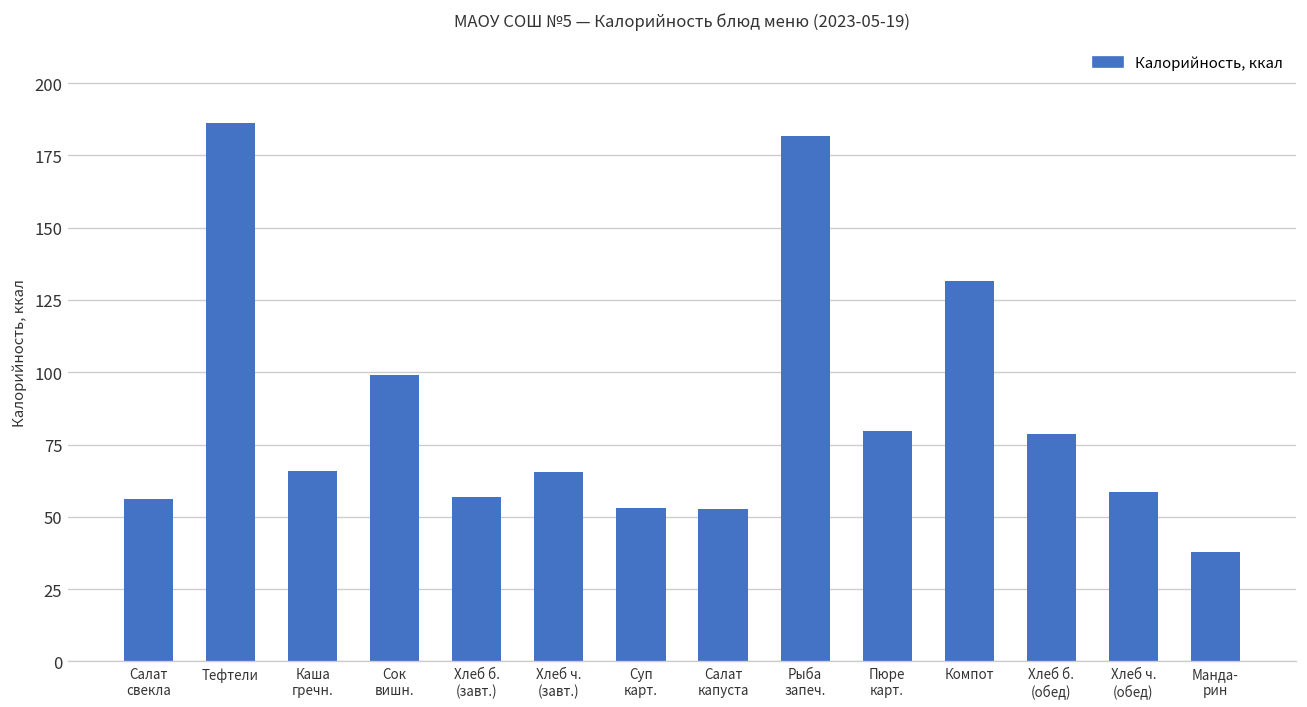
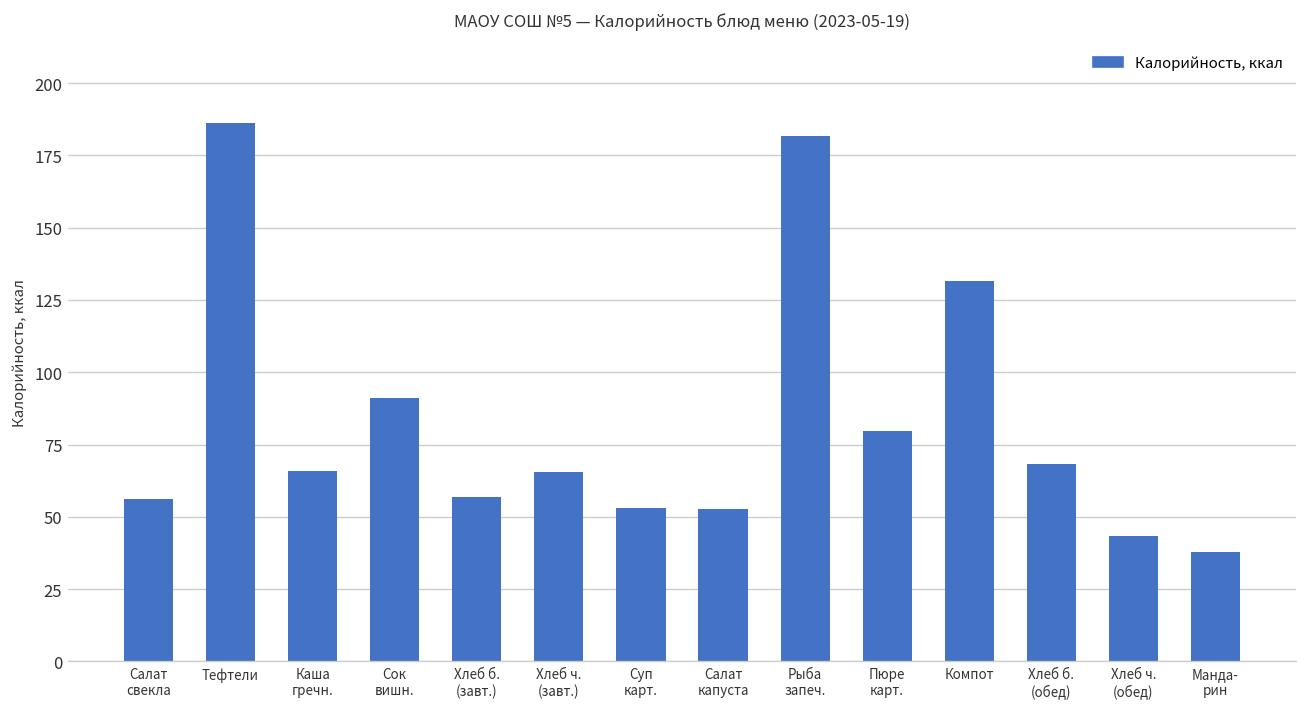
Сок вишн.: 99 -> 91
Хлеб б. (обед): 79 -> 68
Хлеб ч. (обед): 59 -> 44
